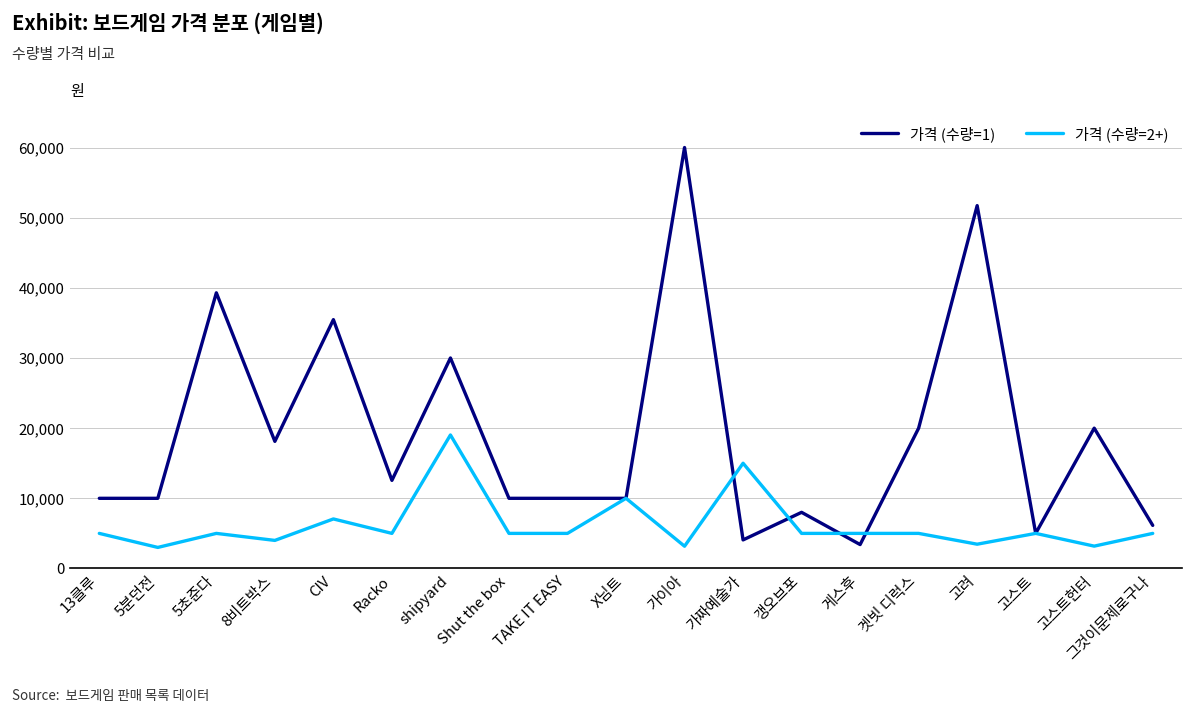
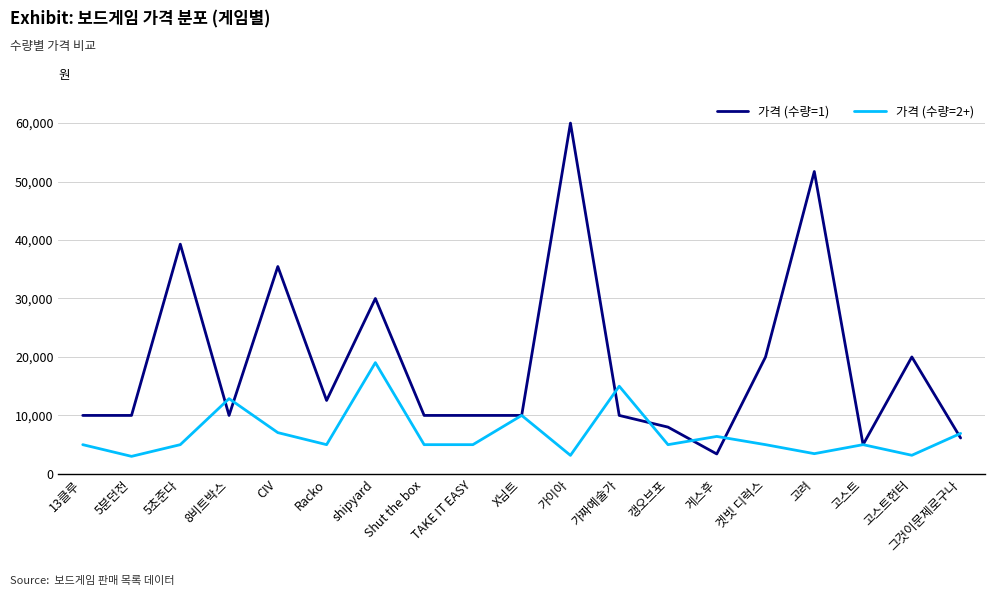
가격 (수량=1), 8비트박스: 18,000 -> 10,000
가격 (수량=2+), 8비트박스: 4,000 -> 13,000
가격 (수량=1), 가짜예술가: 4,000 -> 10,000
가격 (수량=2+), 게스후: 5,000 -> 6,000
가격 (수량=2+), 그것이문제로구나: 5,000 -> 7,000
